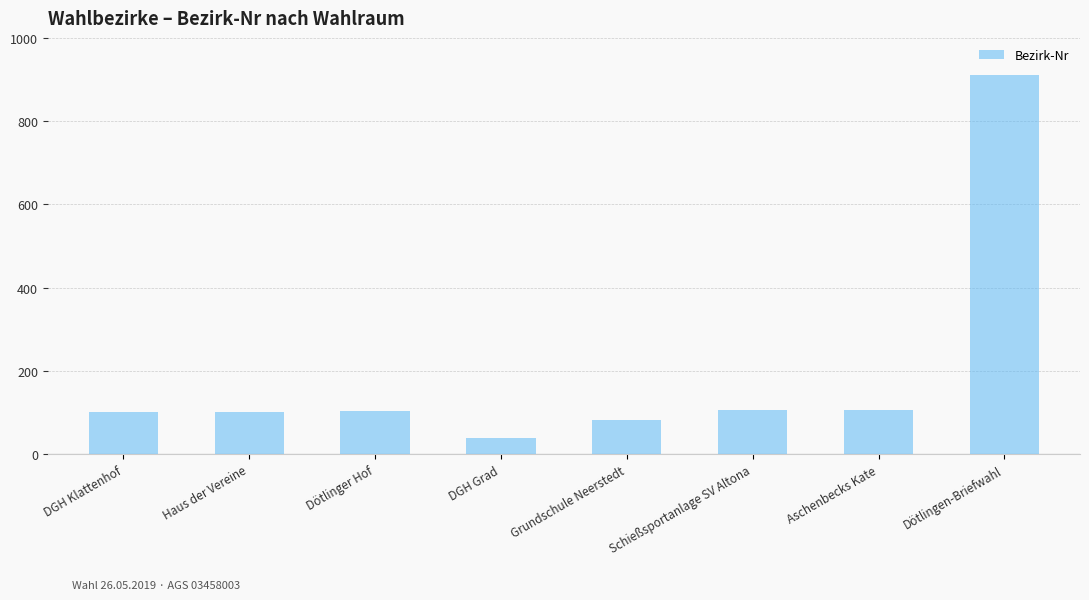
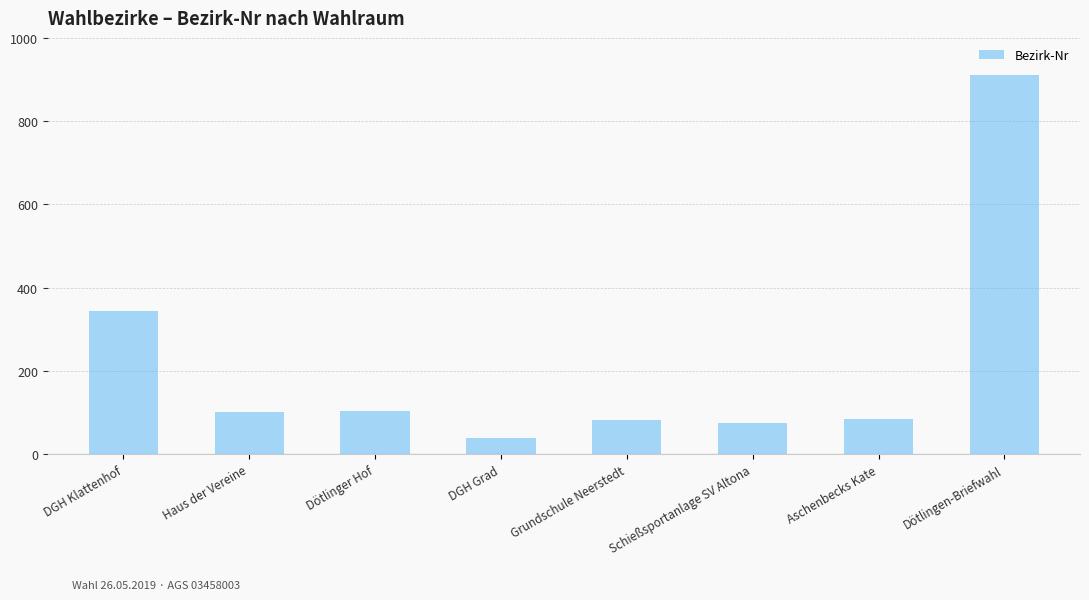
DGH Klattenhof: 100 -> 340
Schießsportanlage SV Altona: 110 -> 70
Aschenbecks Kate: 110 -> 80
